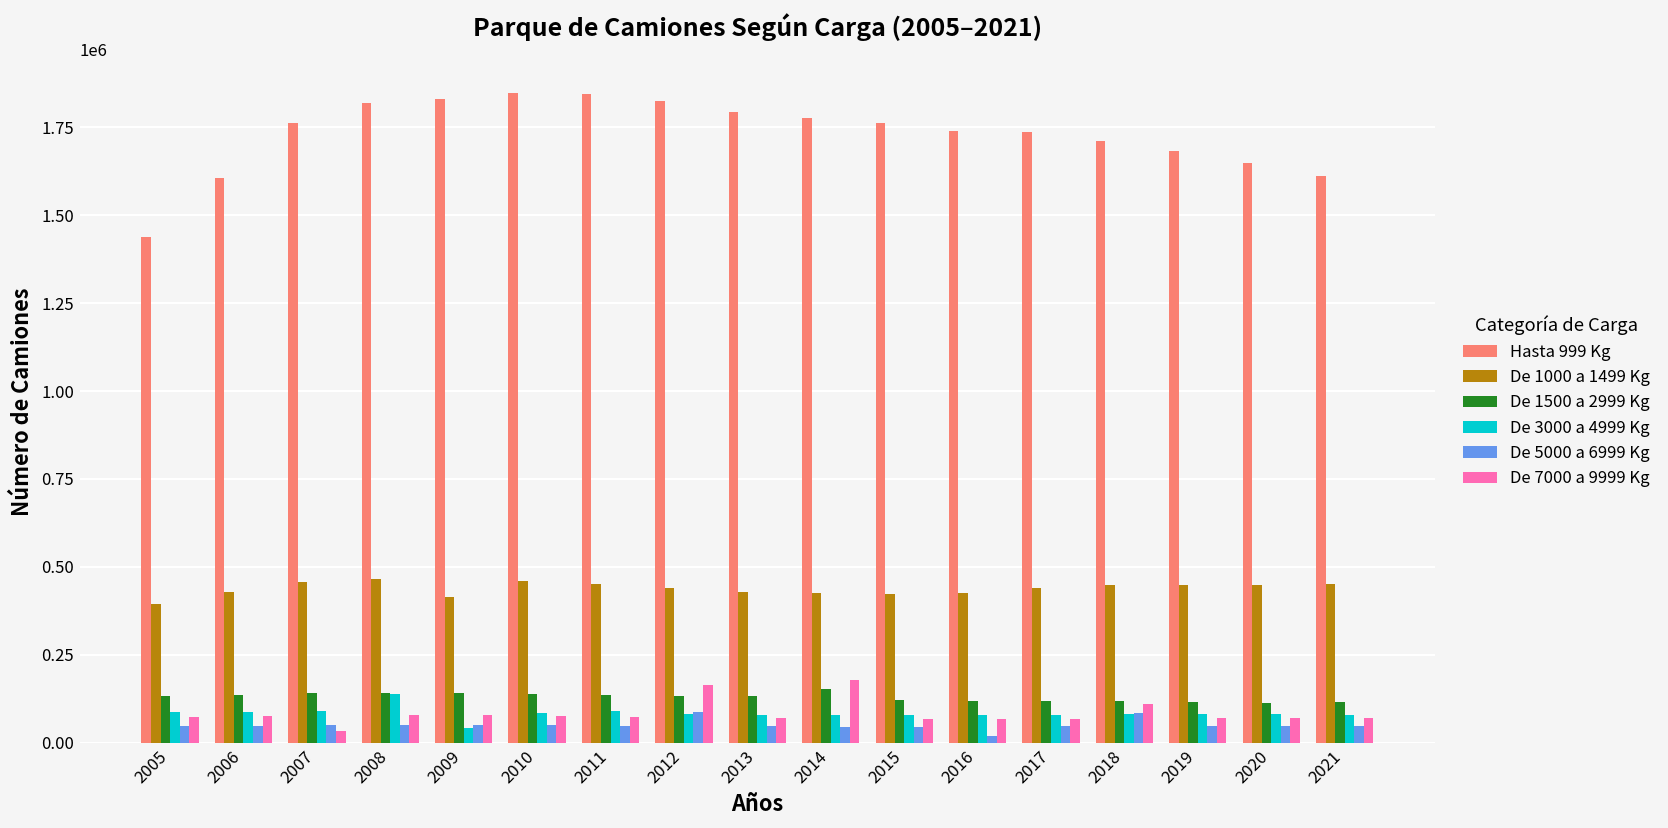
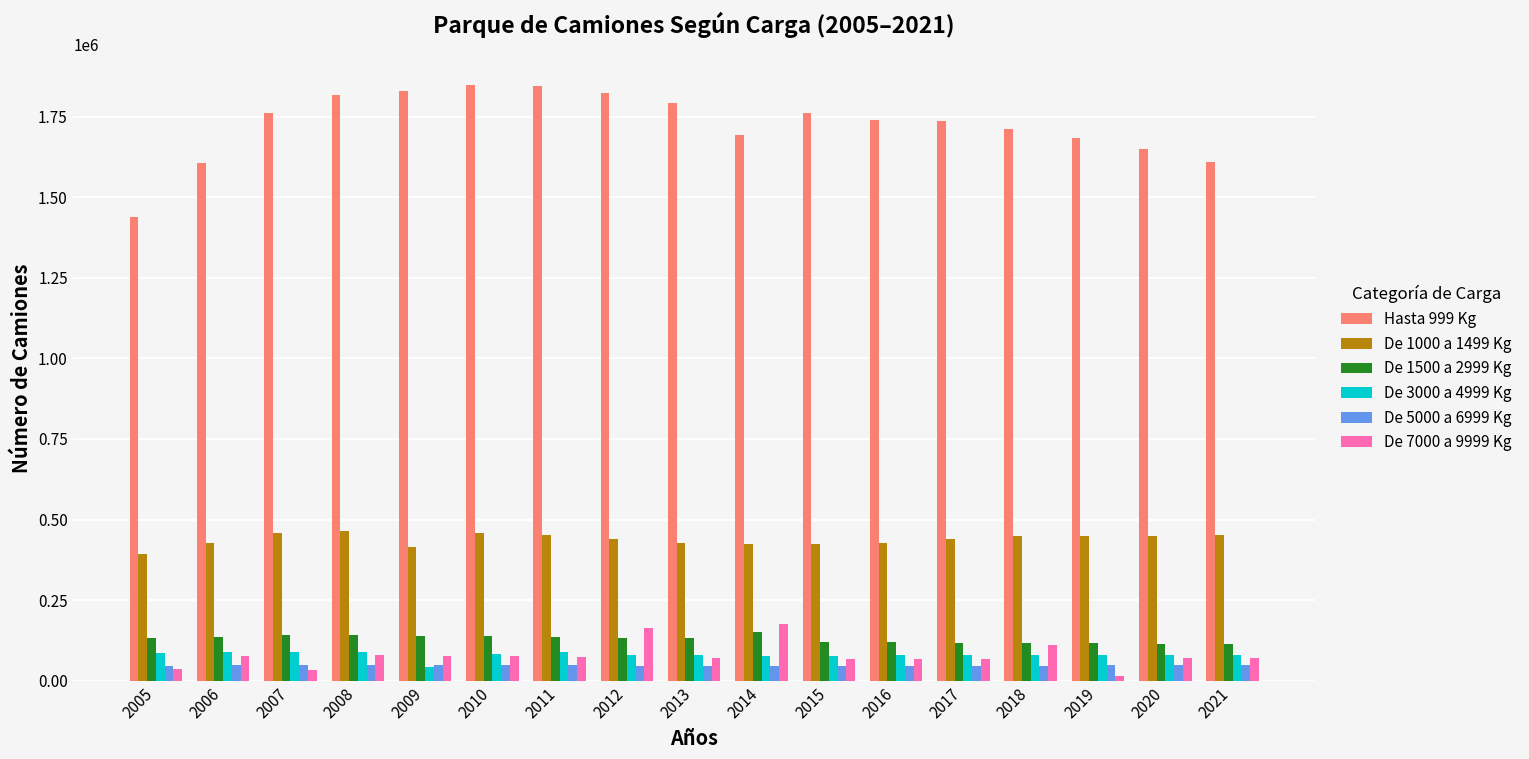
De 7000 a 9999 Kg, 2005: 70000 -> 40000
De 3000 a 4999 Kg, 2008: 140000 -> 90000
De 5000 a 6999 Kg, 2012: 90000 -> 50000
Hasta 999 Kg, 2014: 1780000 -> 1690000
De 5000 a 6999 Kg, 2016: 20000 -> 50000
De 5000 a 6999 Kg, 2018: 80000 -> 50000
De 7000 a 9999 Kg, 2019: 70000 -> 20000
